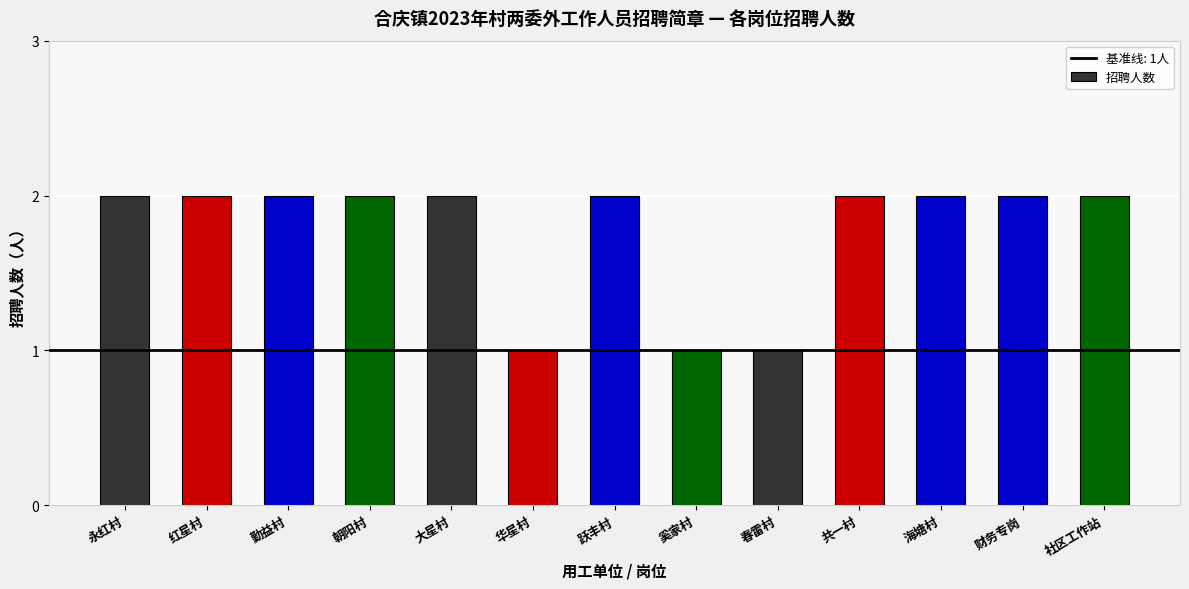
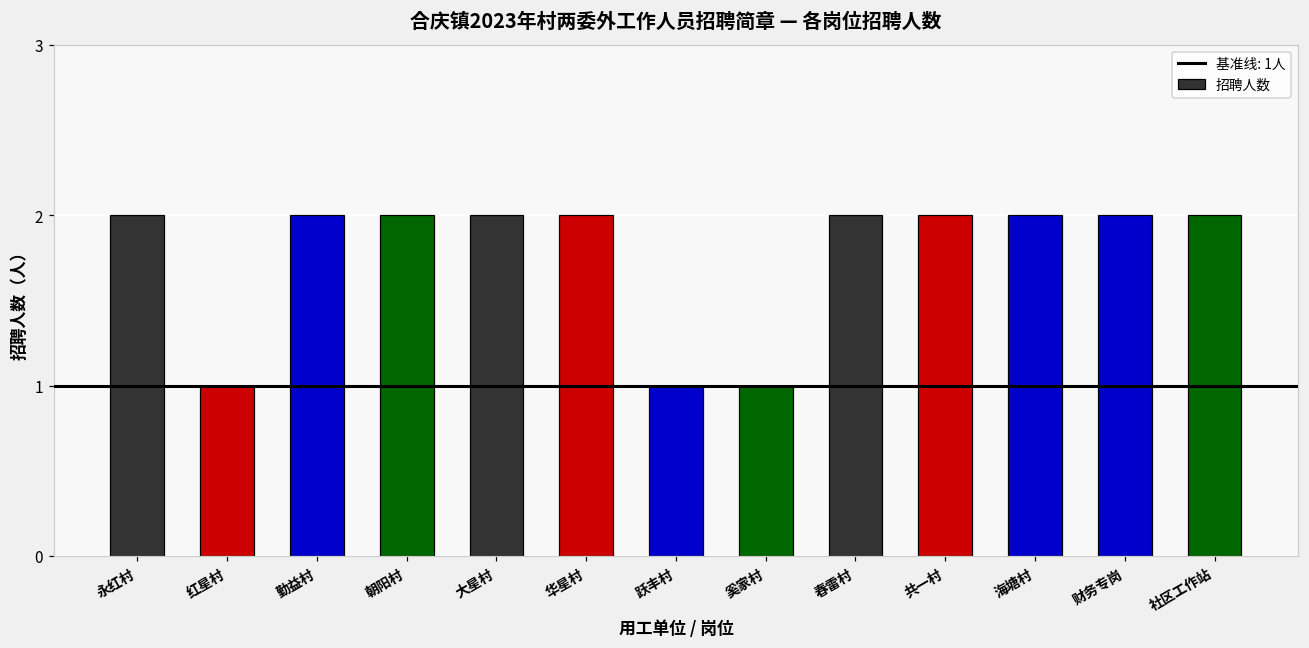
红星村: 2 -> 1
华星村: 1 -> 2
跃丰村: 2 -> 1
春雷村: 1 -> 2
